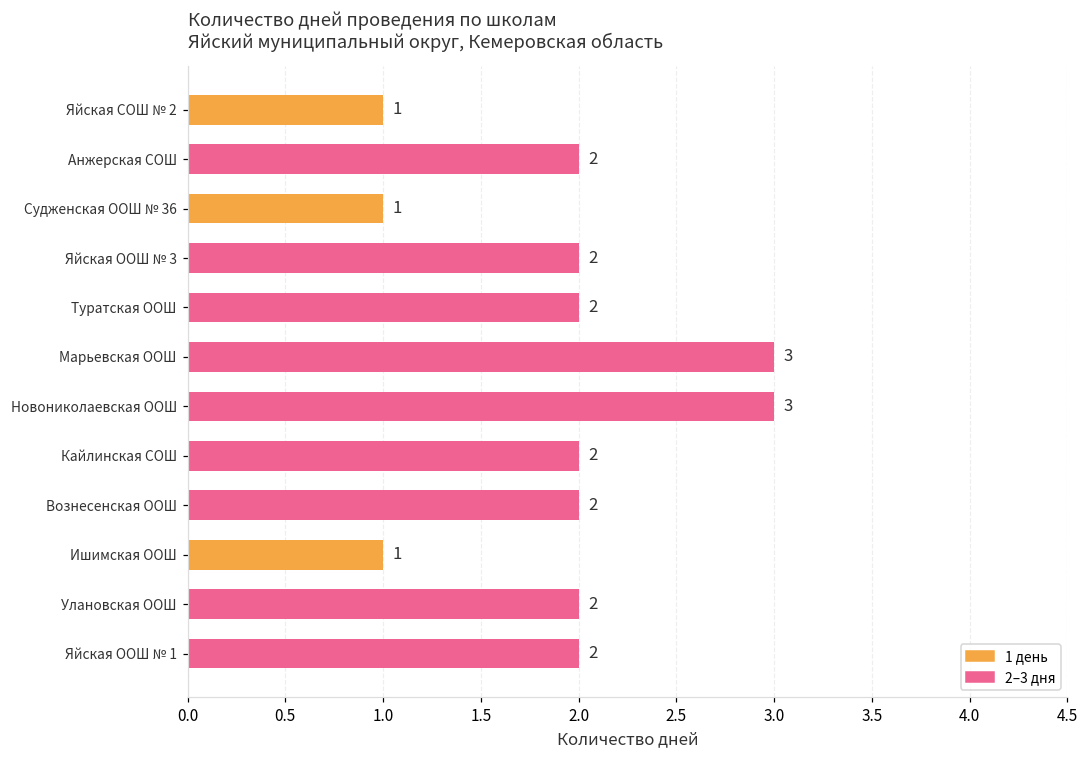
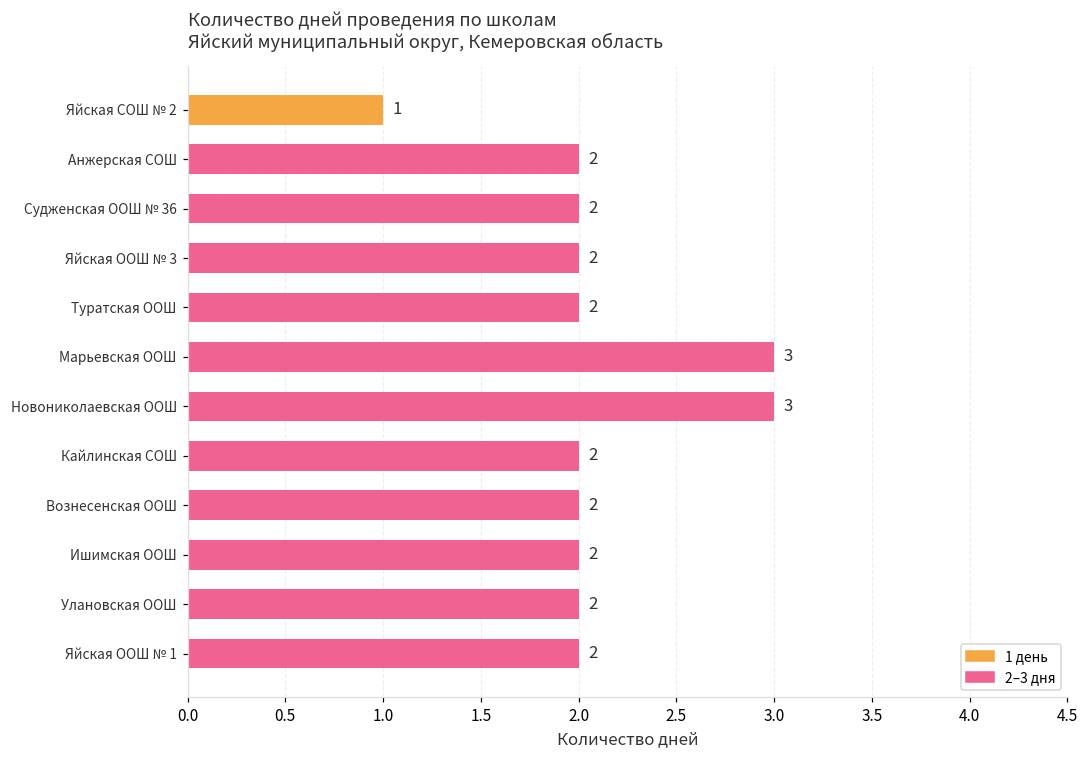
Судженская ООШ № 36: 1 -> 2
Ишимская ООШ: 1 -> 2
